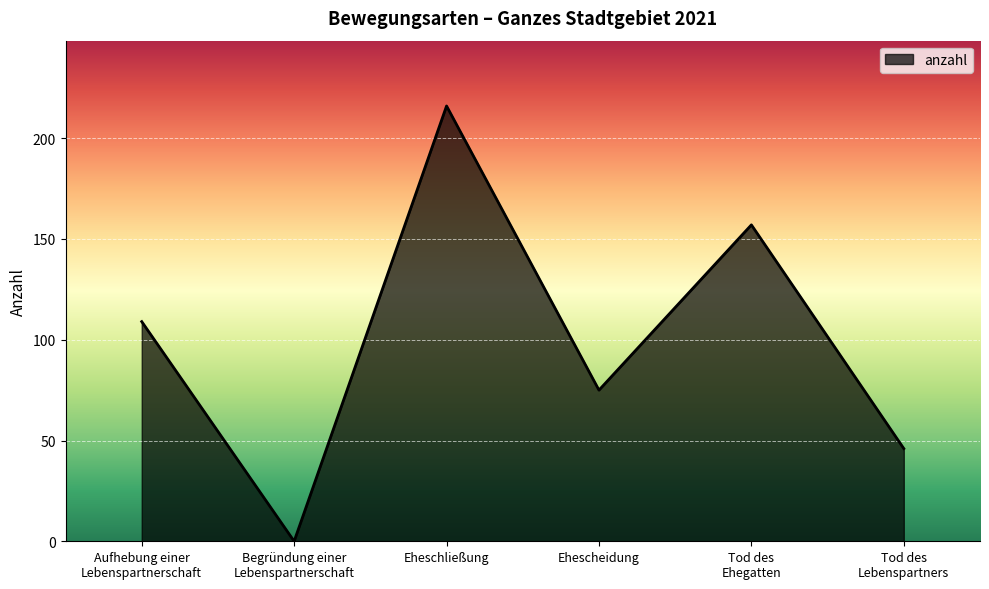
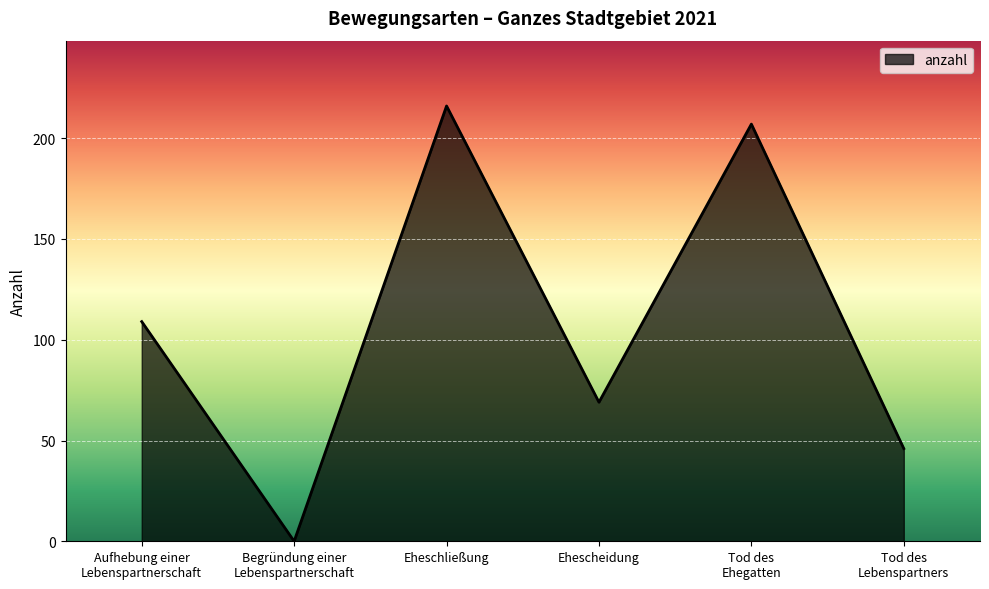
Ehescheidung: 75 -> 69
Tod des Ehegatten: 157 -> 207
